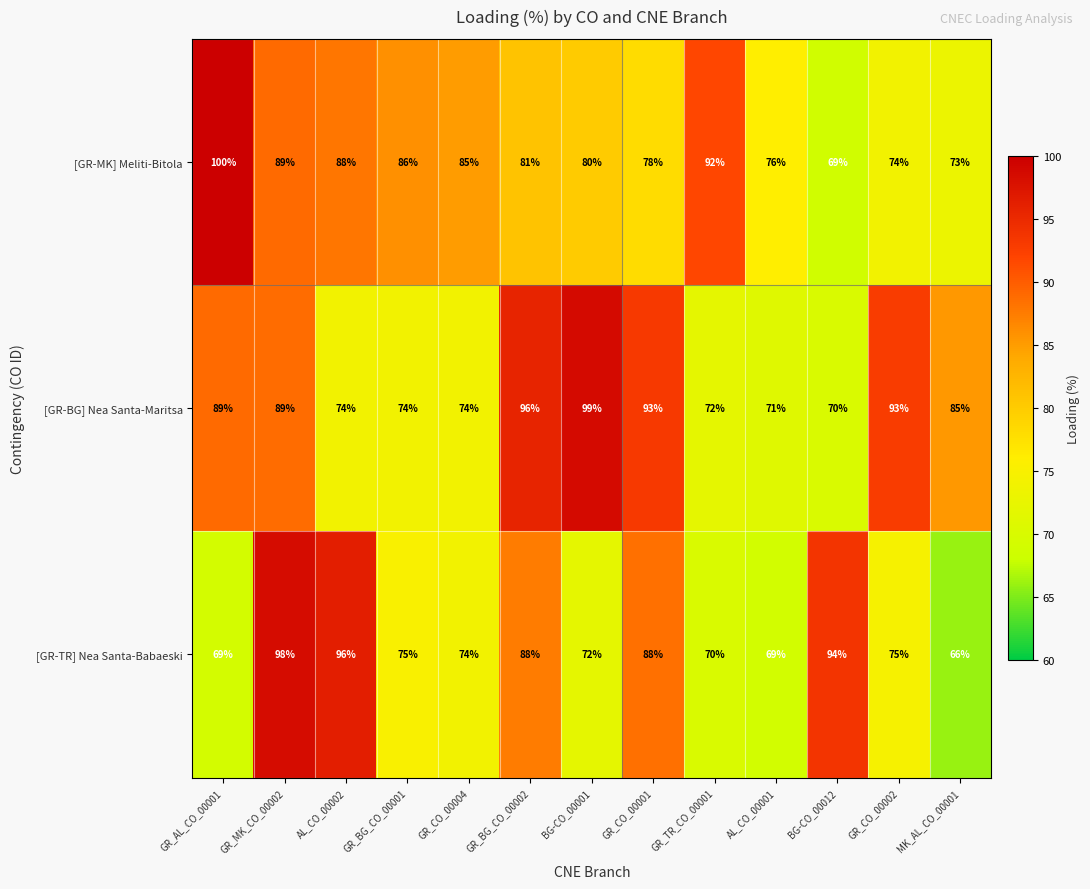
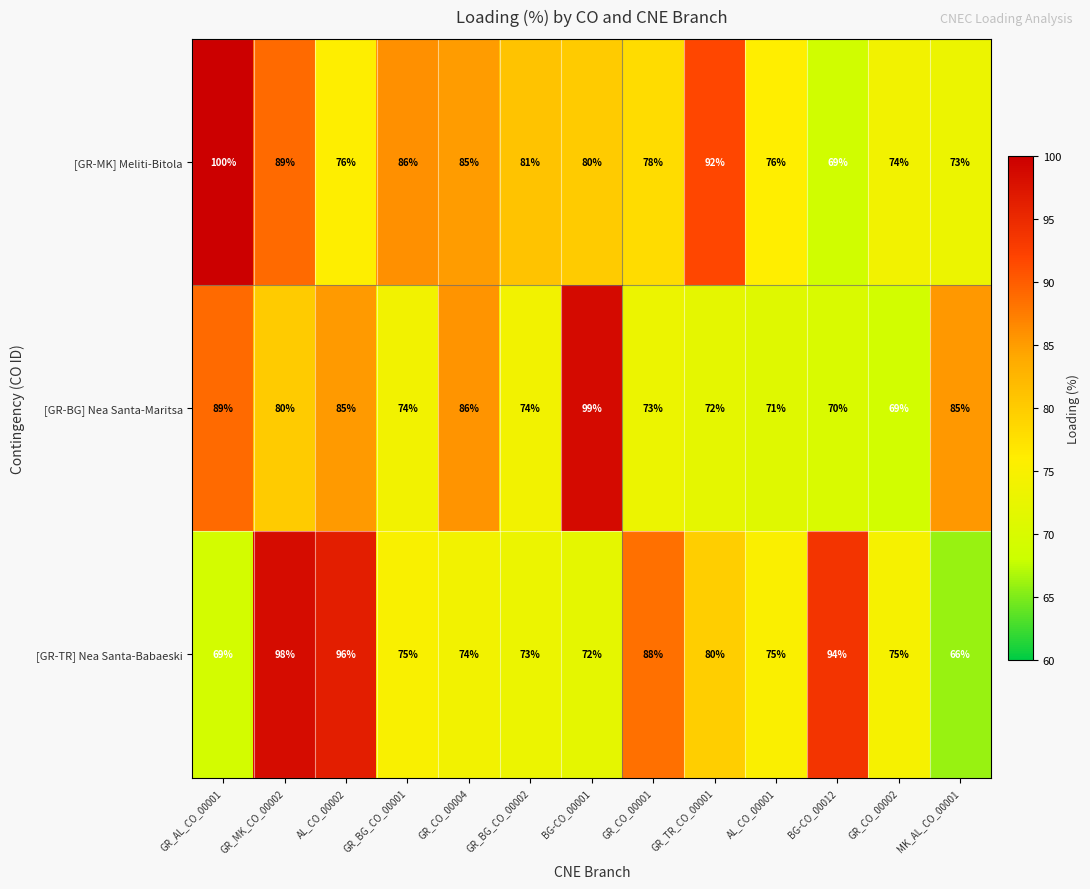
[GR-MK] Meliti-Bitola, AL_CO_00002: 88% -> 76%
[GR-BG] Nea Santa-Maritsa, GR_MK_CO_00002: 89% -> 80%
[GR-BG] Nea Santa-Maritsa, AL_CO_00002: 74% -> 85%
[GR-BG] Nea Santa-Maritsa, GR_CO_00004: 74% -> 86%
[GR-BG] Nea Santa-Maritsa, GR_BG_CO_00002: 96% -> 74%
[GR-BG] Nea Santa-Maritsa, GR_CO_00001: 93% -> 73%
[GR-BG] Nea Santa-Maritsa, GR_CO_00002: 93% -> 69%
[GR-TR] Nea Santa-Babaeski, GR_BG_CO_00002: 88% -> 73%
[GR-TR] Nea Santa-Babaeski, GR_TR_CO_00001: 70% -> 80%
[GR-TR] Nea Santa-Babaeski, AL_CO_00001: 69% -> 75%
